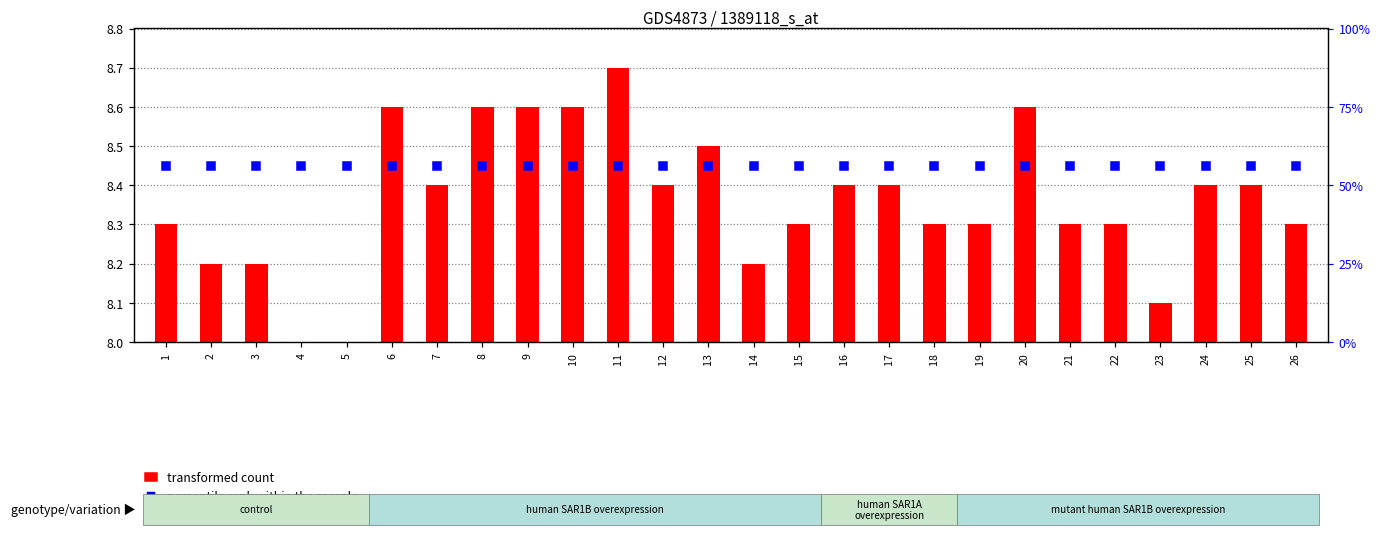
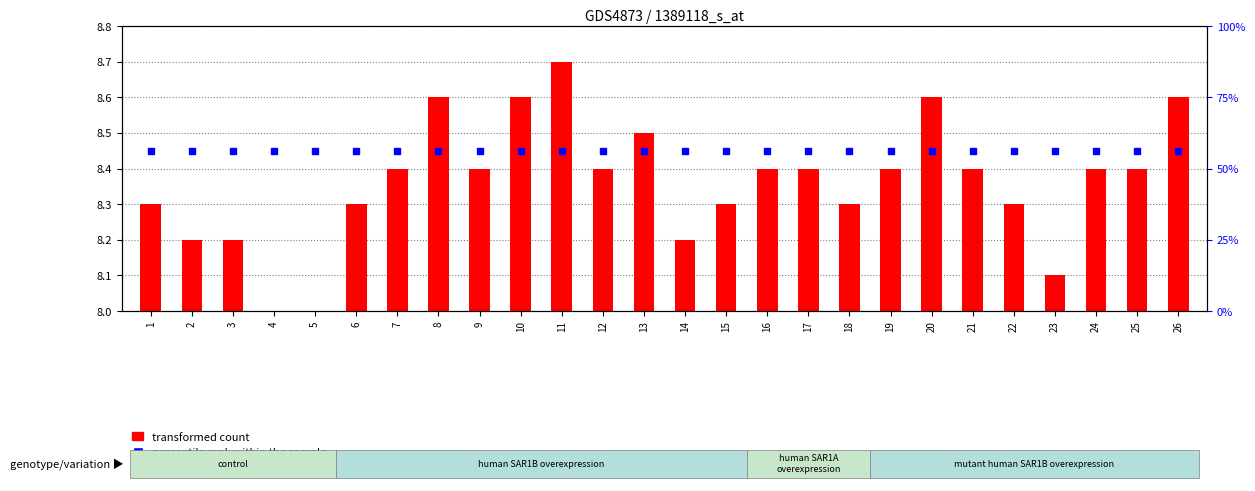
transformed count, 6: 8.6 -> 8.3
transformed count, 9: 8.6 -> 8.4
transformed count, 19: 8.3 -> 8.4
transformed count, 21: 8.3 -> 8.4
transformed count, 26: 8.3 -> 8.6
